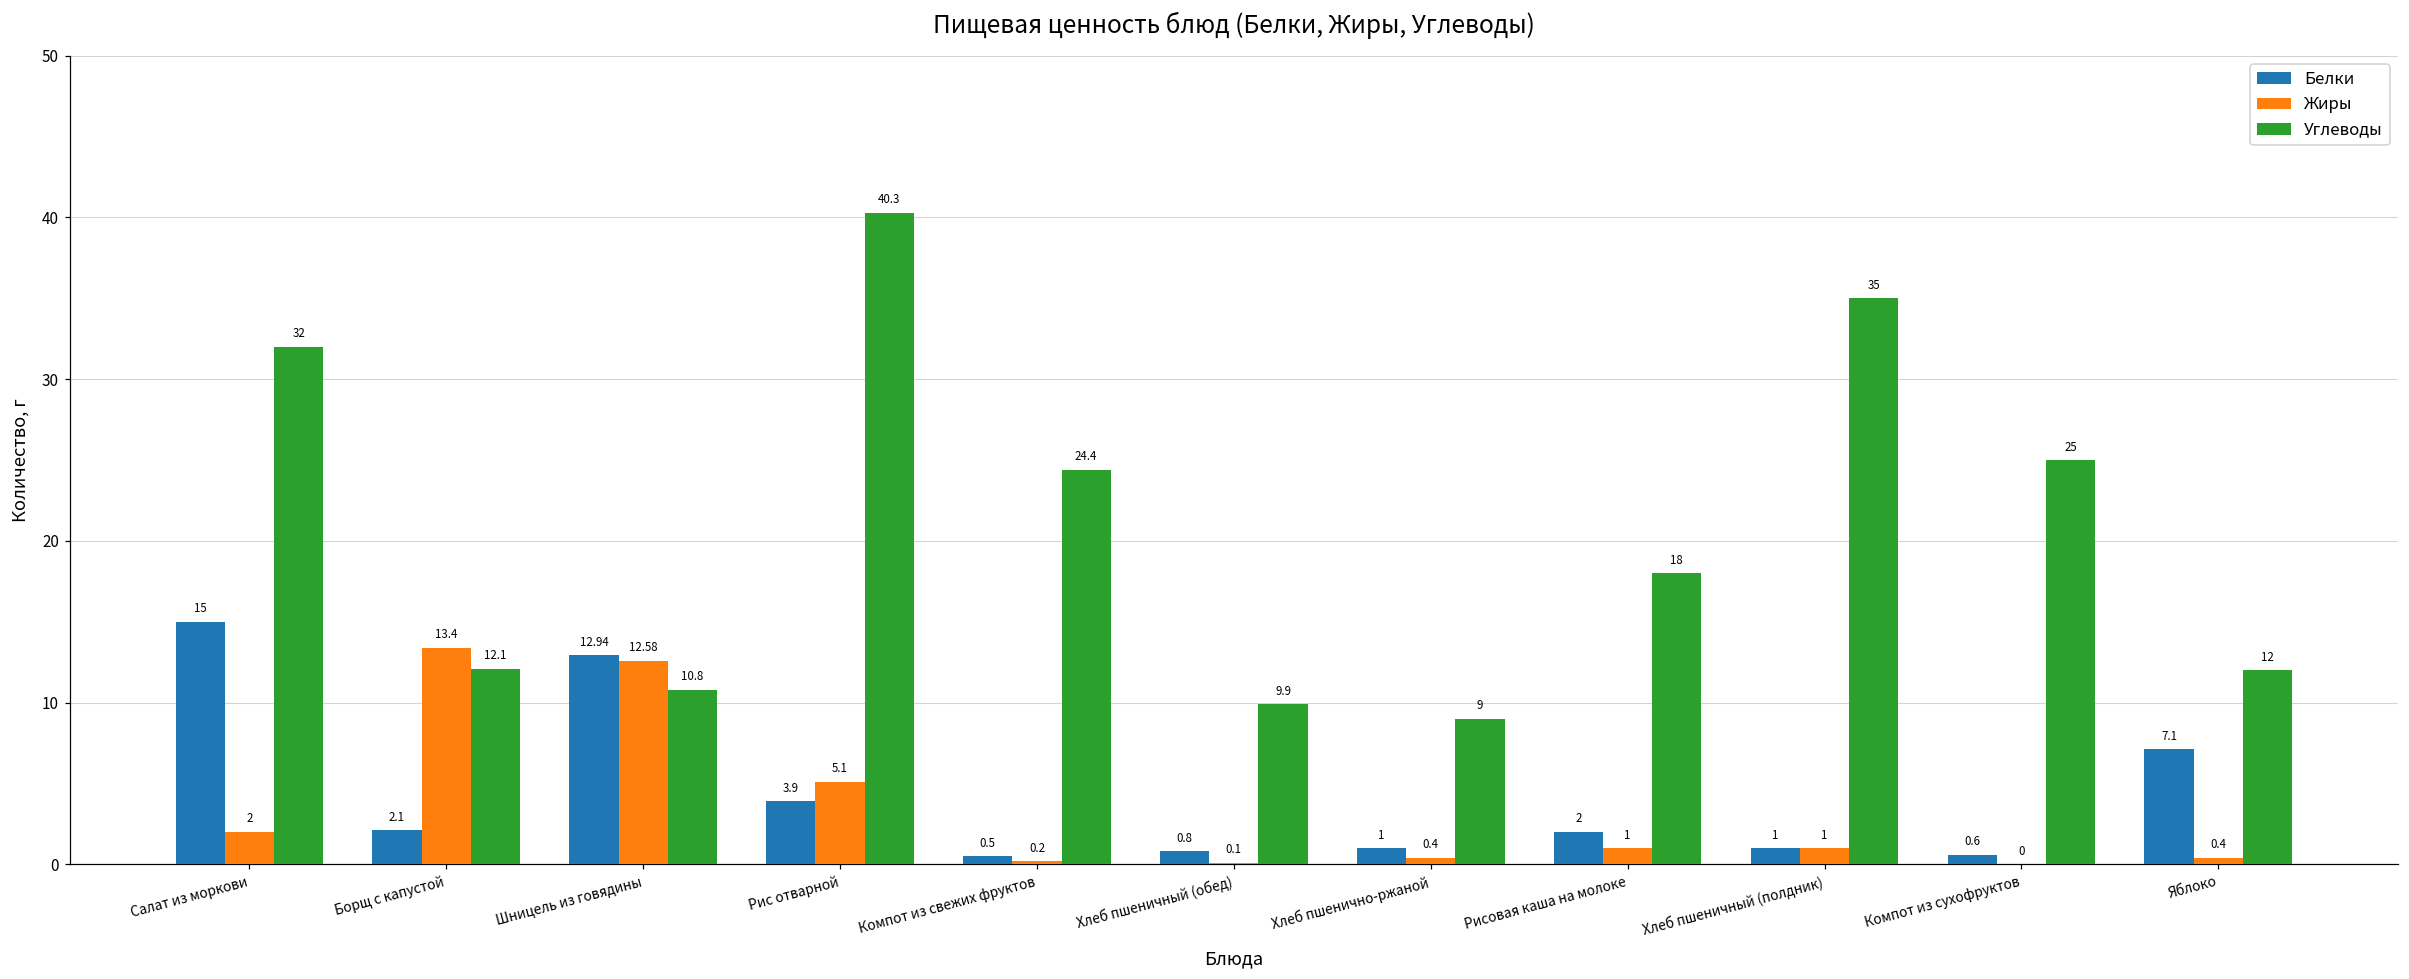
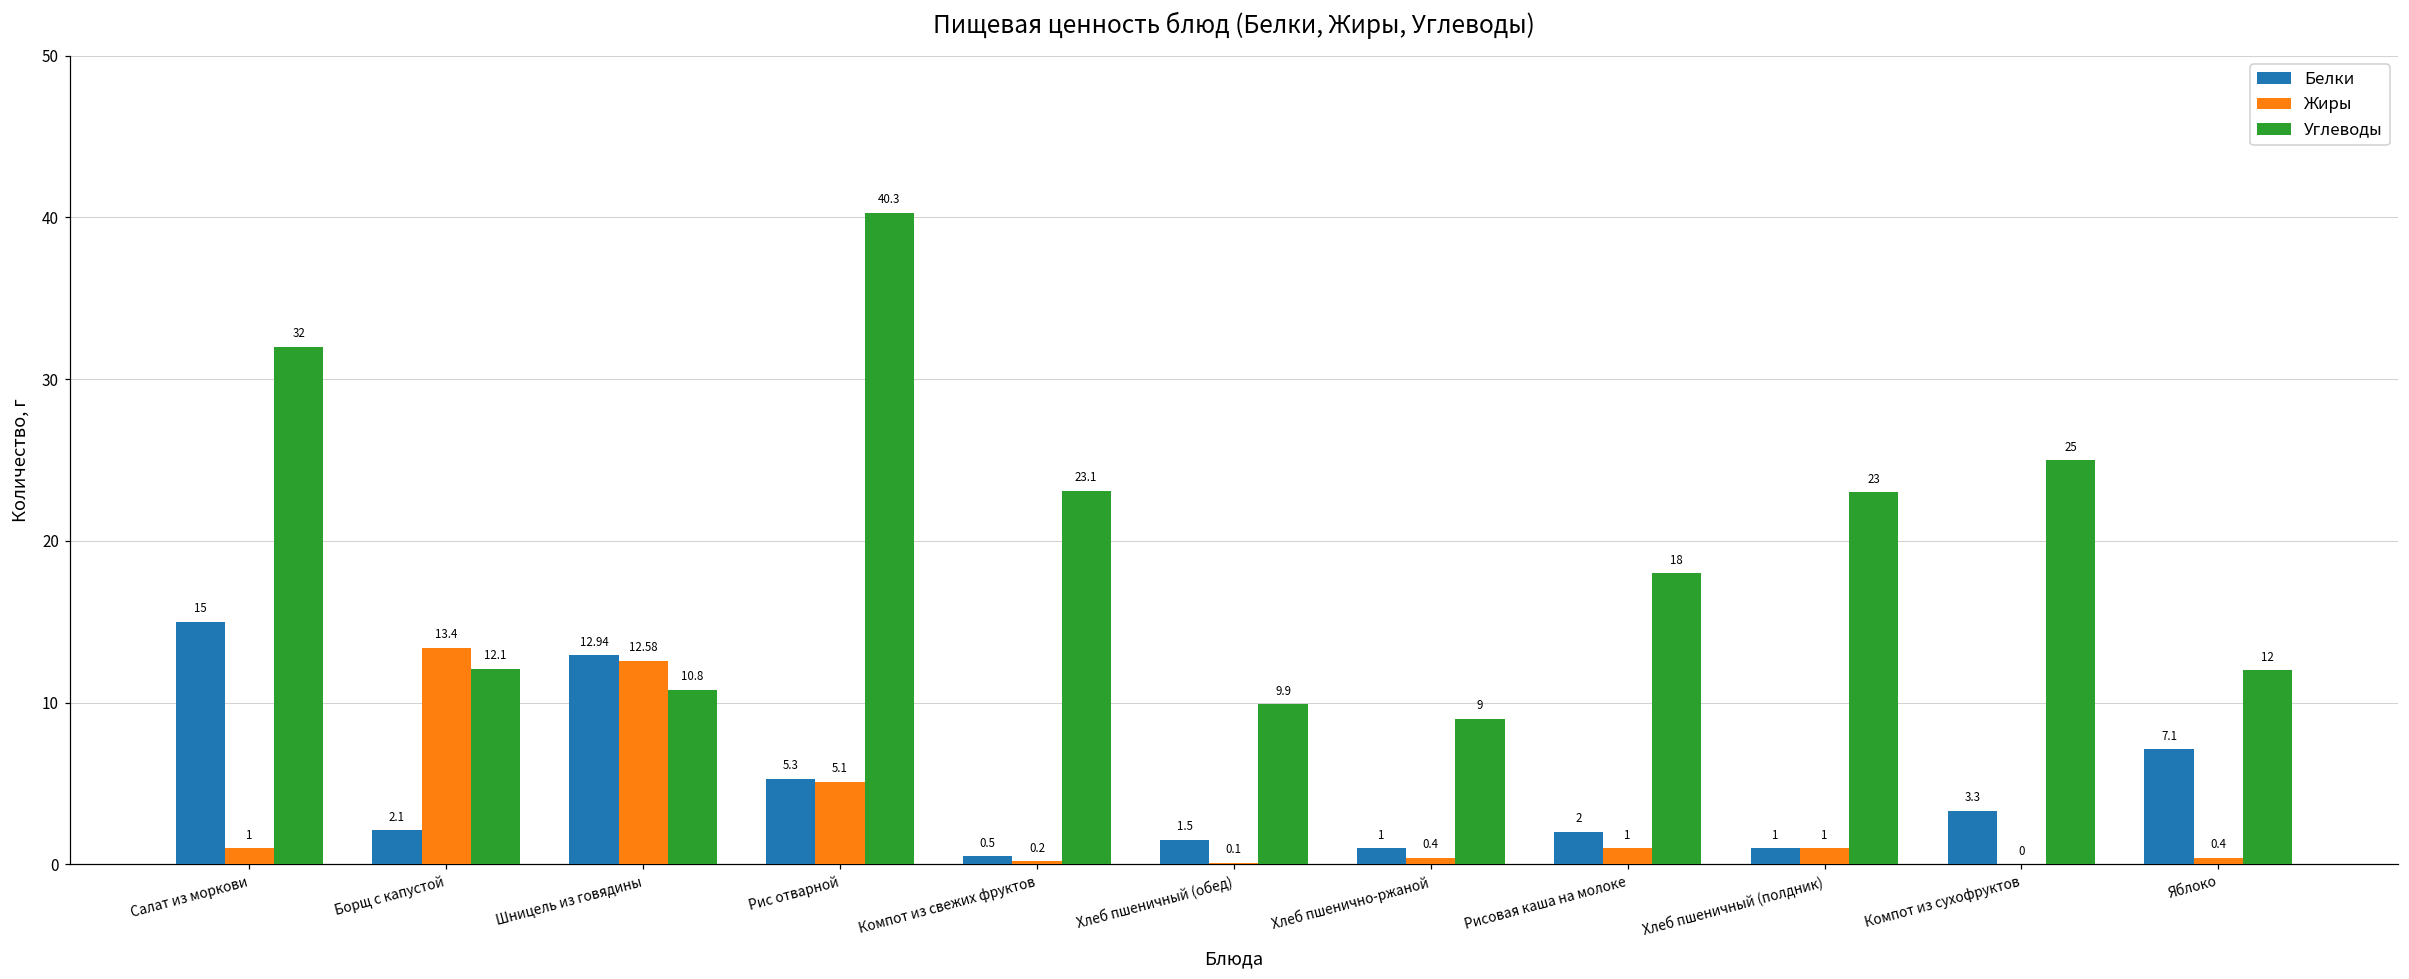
Жиры, Салат из моркови: 2 -> 1
Белки, Рис отварной: 3.9 -> 5.3
Углеводы, Компот из свежих фруктов: 24.4 -> 23.1
Белки, Хлеб пшеничный (обед): 0.8 -> 1.5
Углеводы, Хлеб пшеничный (полдник): 35 -> 23
Белки, Компот из сухофруктов: 0.6 -> 3.3
